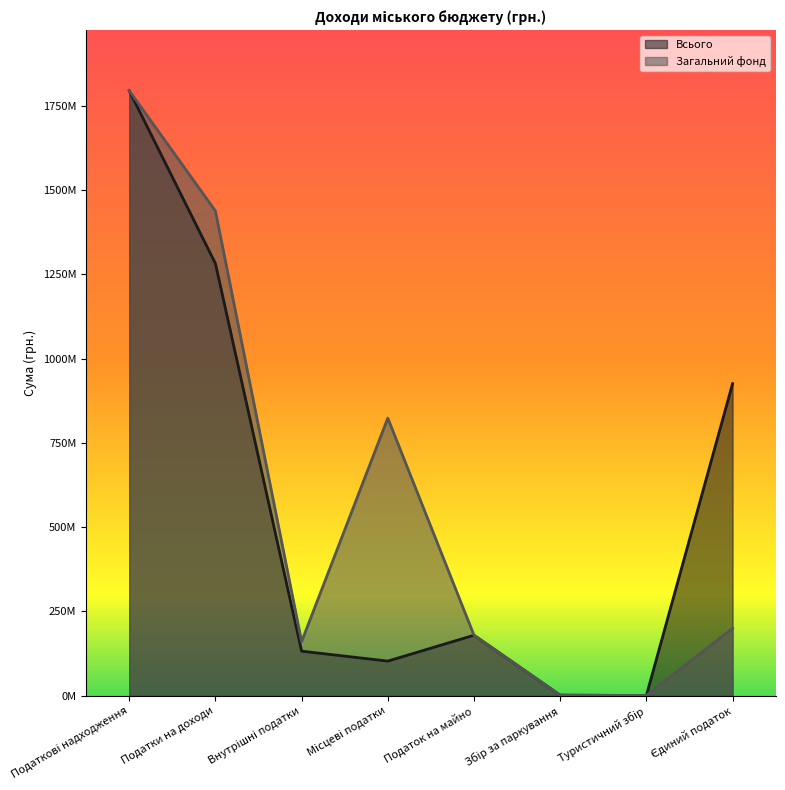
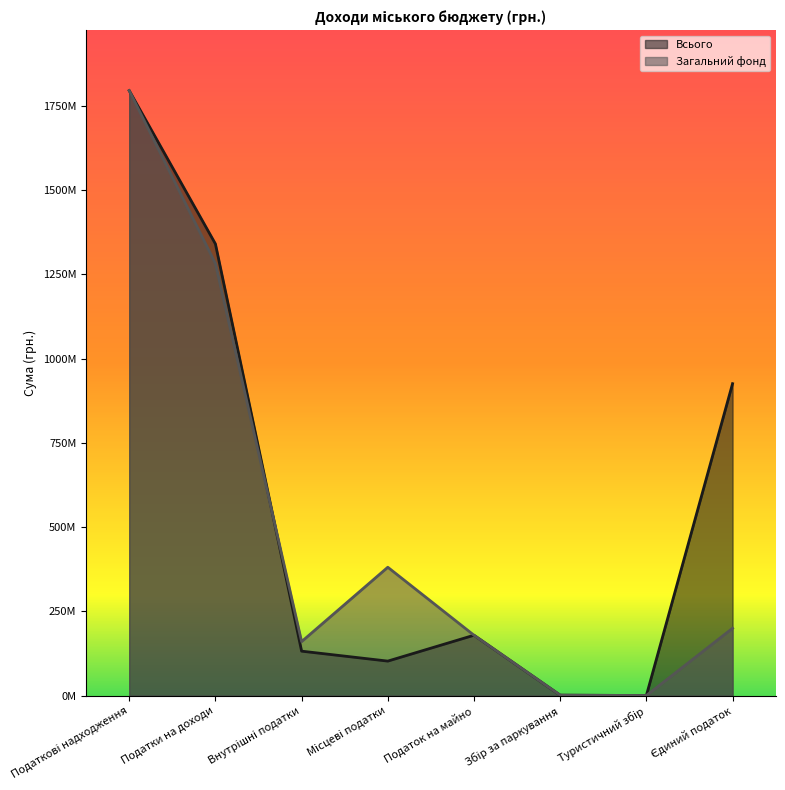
Всього, Податки на доходи: 1280000000 -> 1340000000
Загальний фонд, Податки на доходи: 1440000000 -> 1280000000
Загальний фонд, Місцеві податки: 820000000 -> 380000000
